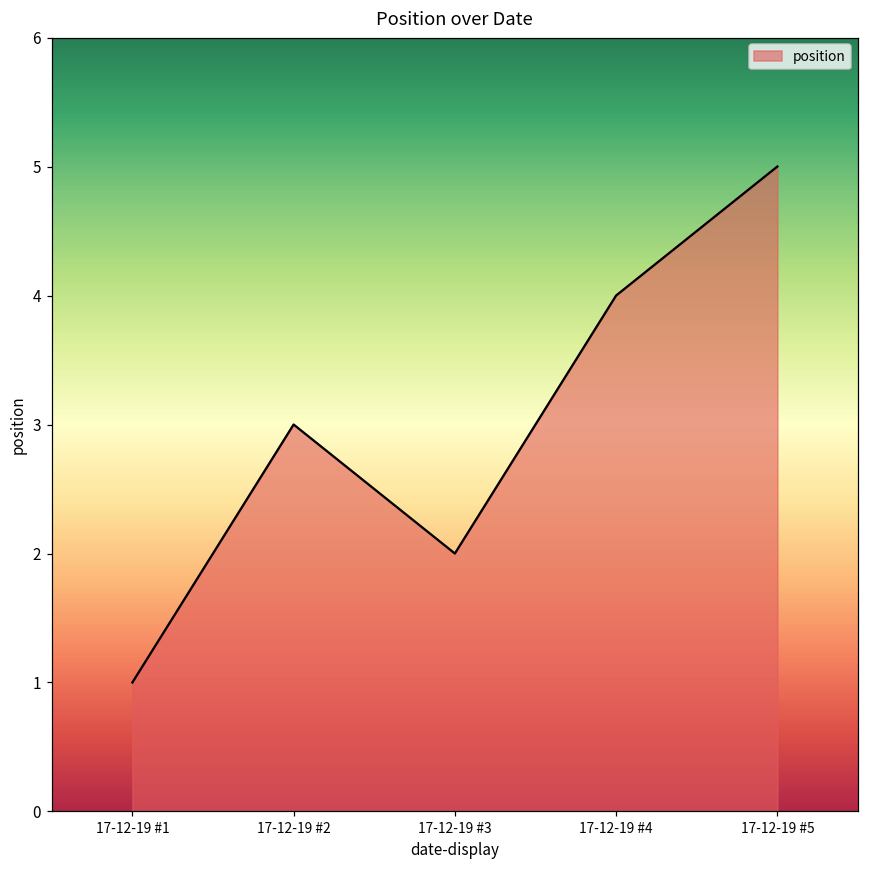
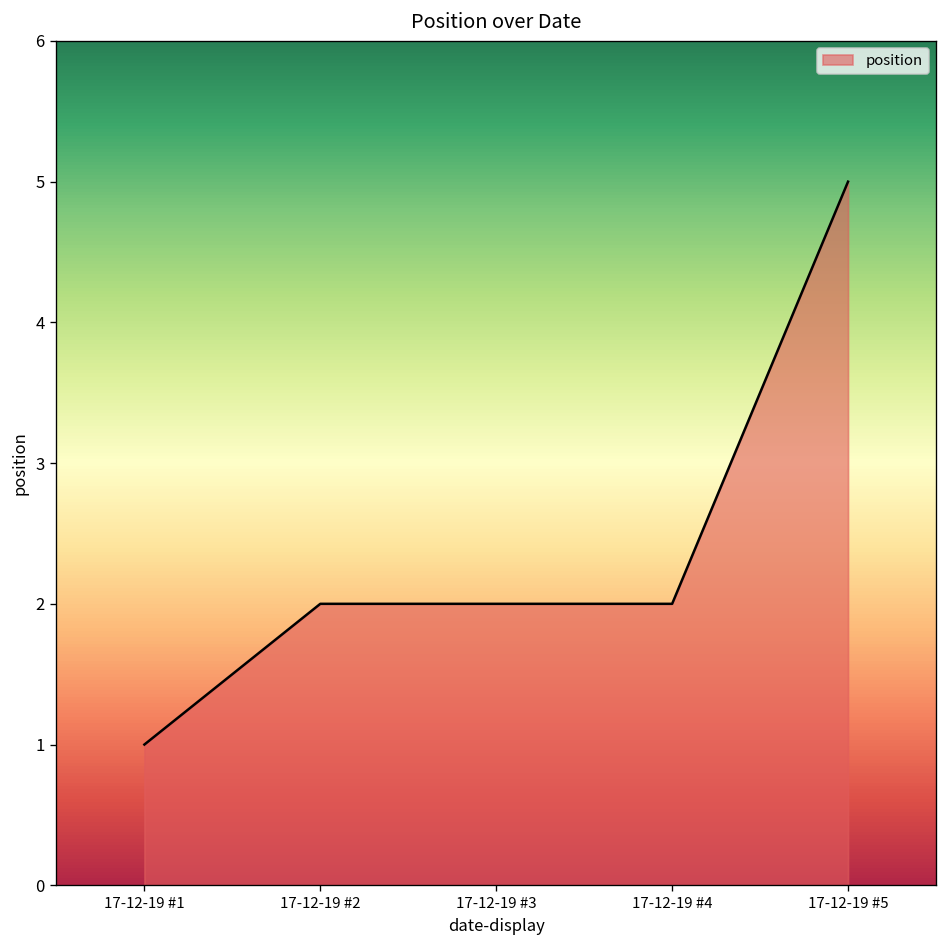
17-12-19 #2: 3 -> 2
17-12-19 #4: 4 -> 2
